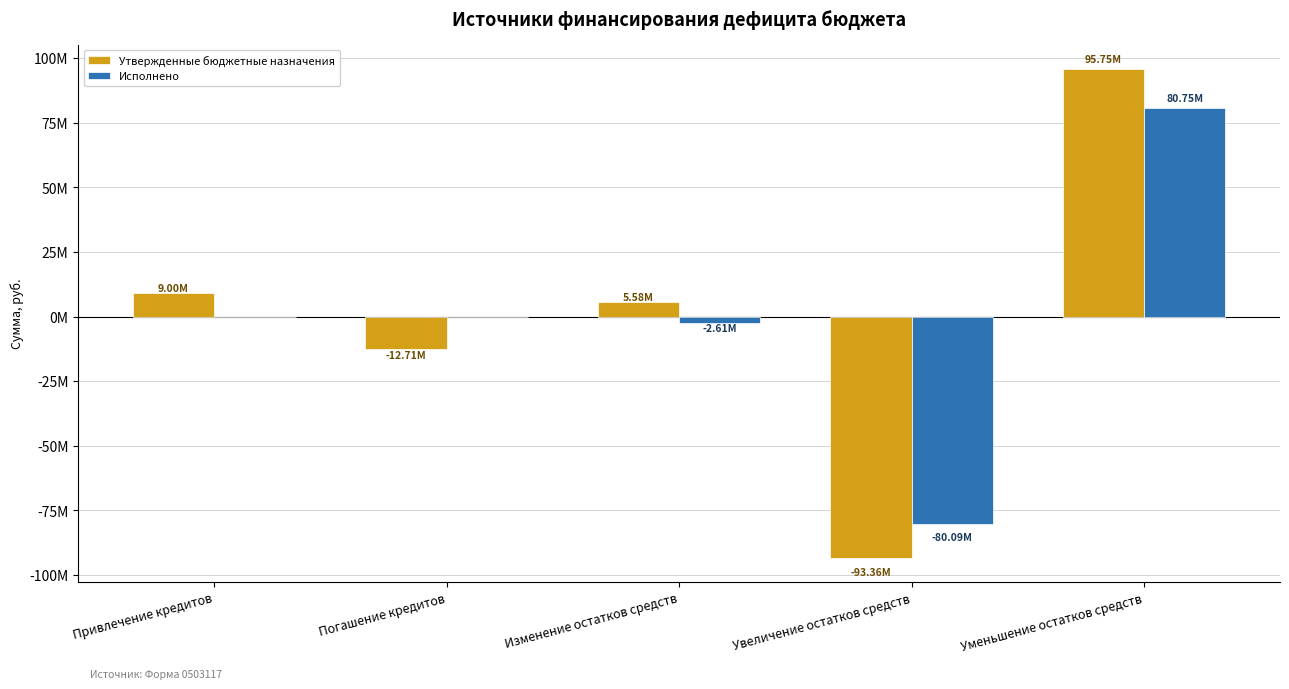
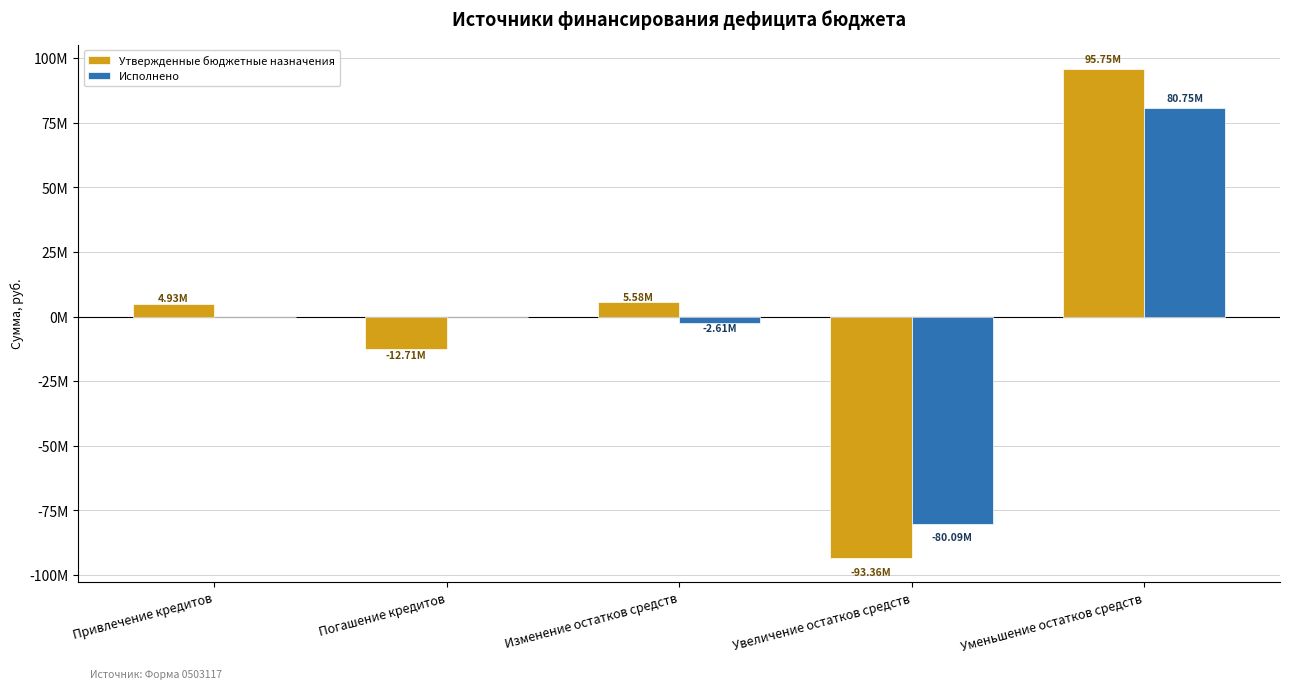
Утвержденные бюджетные назначения, Привлечение кредитов: 9.00M -> 4.93M
